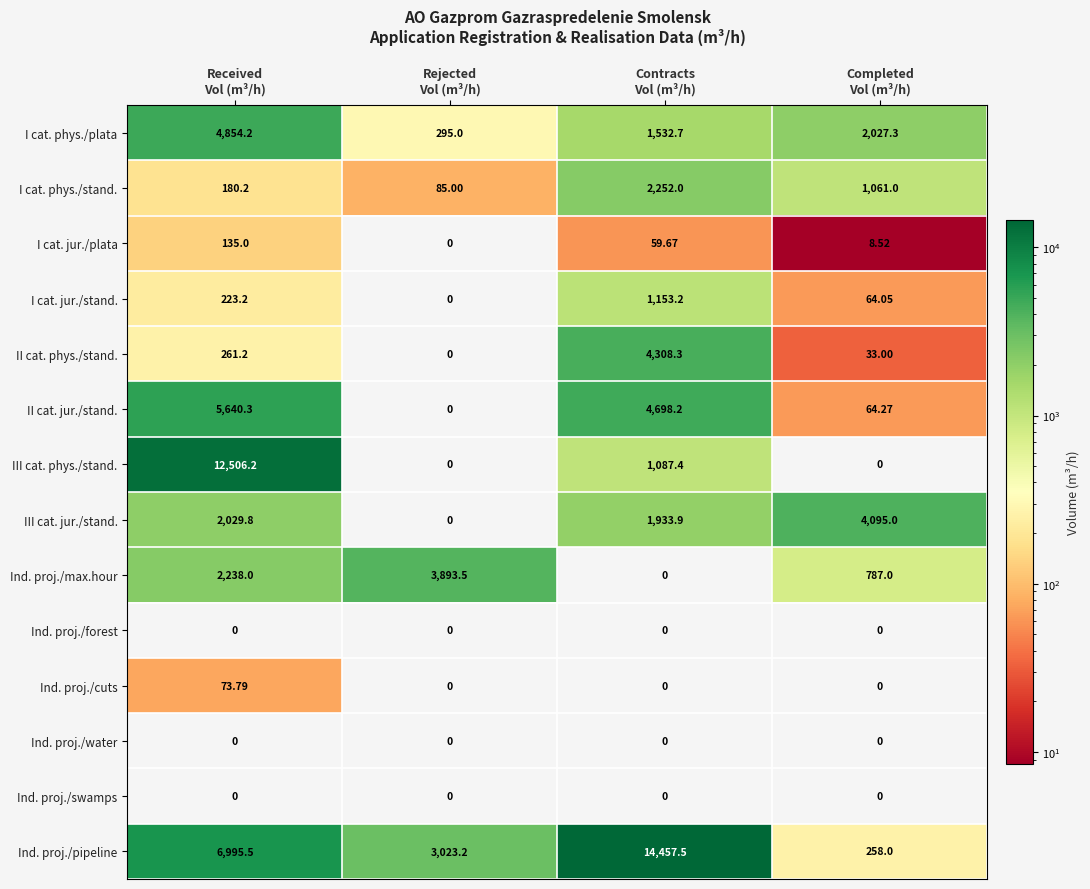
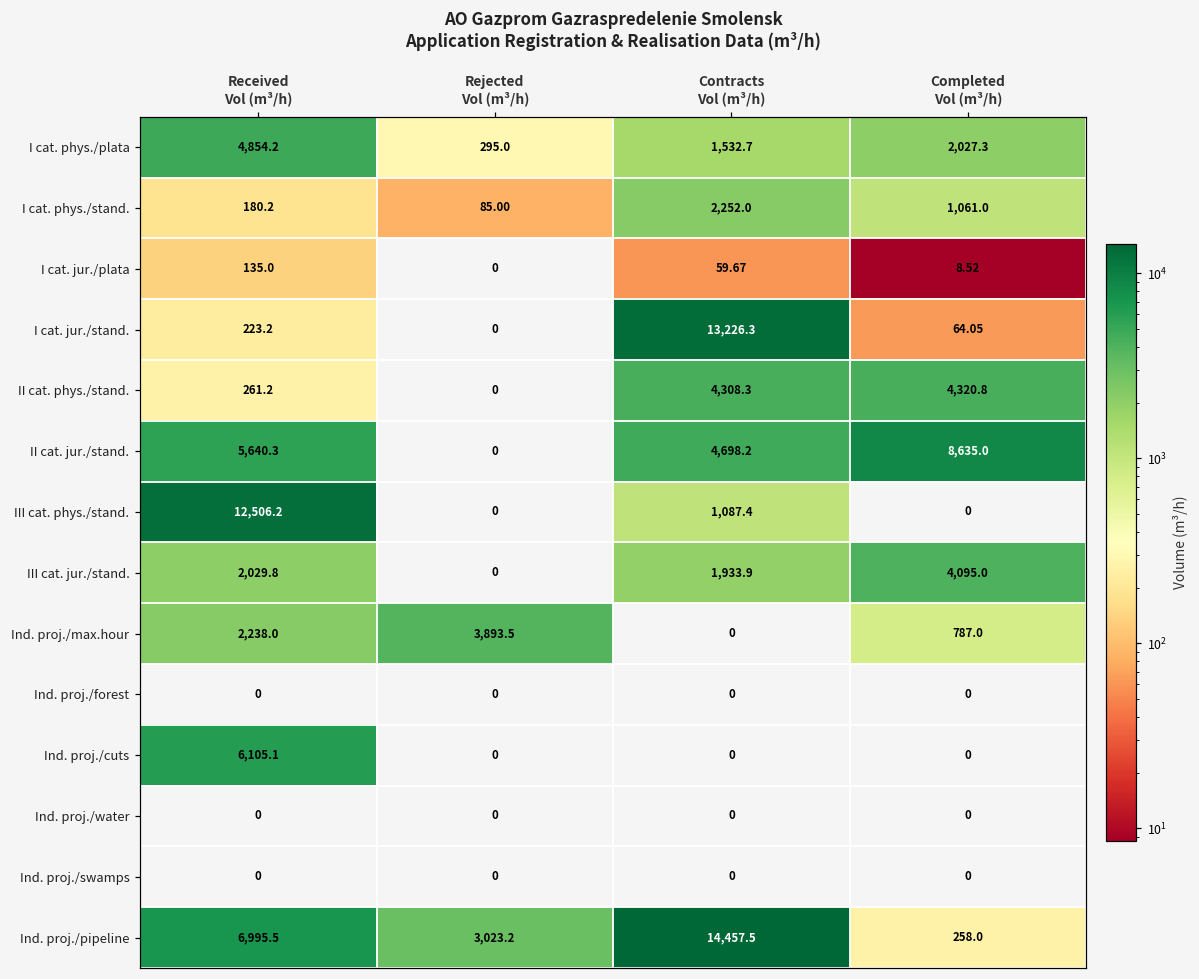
I cat. jur./stand., Contracts Vol (m³/h): 1,153.2 -> 13,226.3
II cat. phys./stand., Completed Vol (m³/h): 33.00 -> 4,320.8
II cat. jur./stand., Completed Vol (m³/h): 64.27 -> 8,635.0
Ind. proj./cuts, Received Vol (m³/h): 73.79 -> 6,105.1
